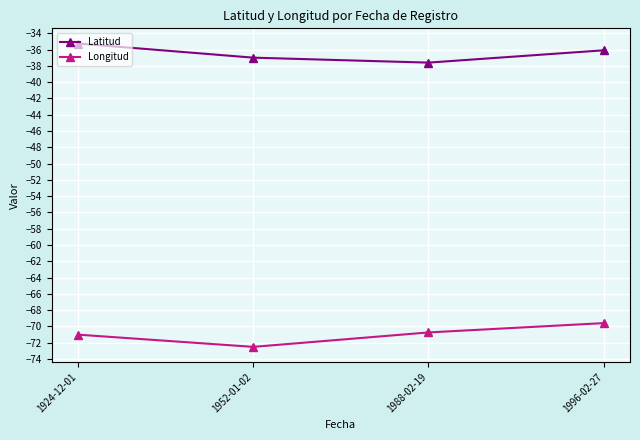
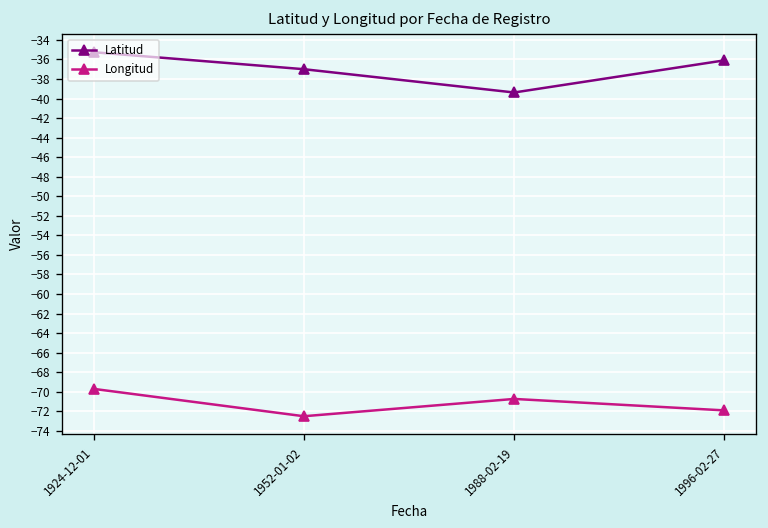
Longitud, 1924-12-01: -71 -> -70
Latitud, 1988-02-19: -38 -> -39
Longitud, 1996-02-27: -70 -> -72
